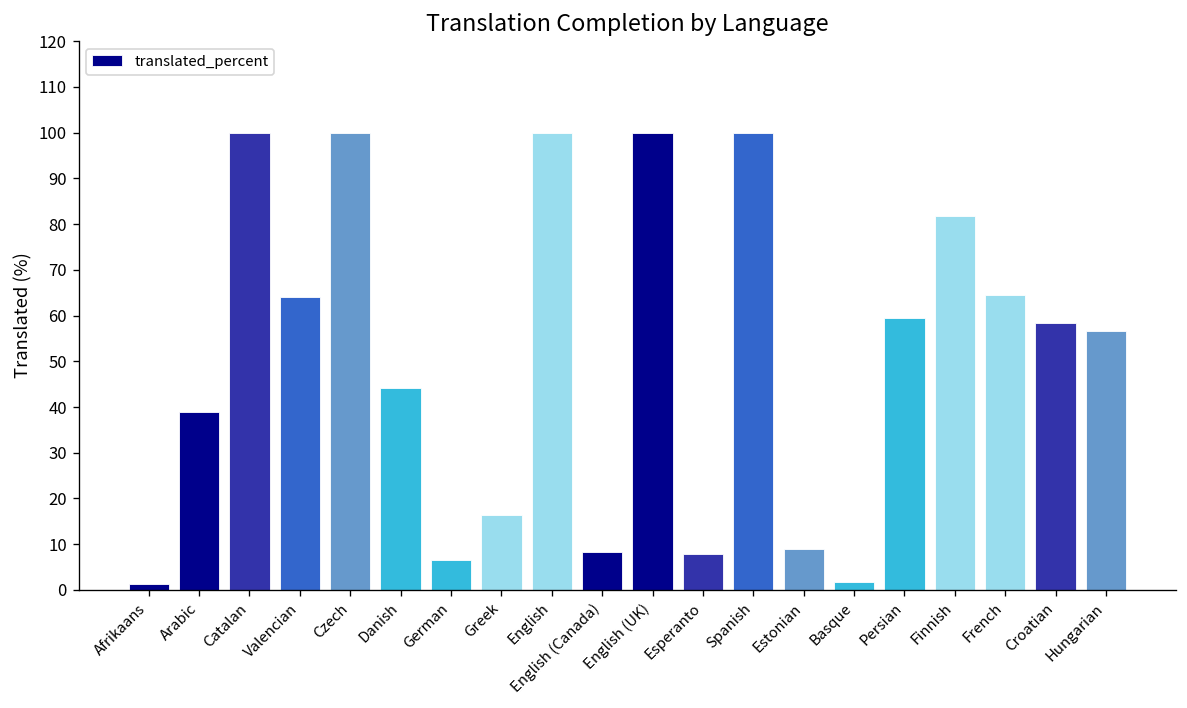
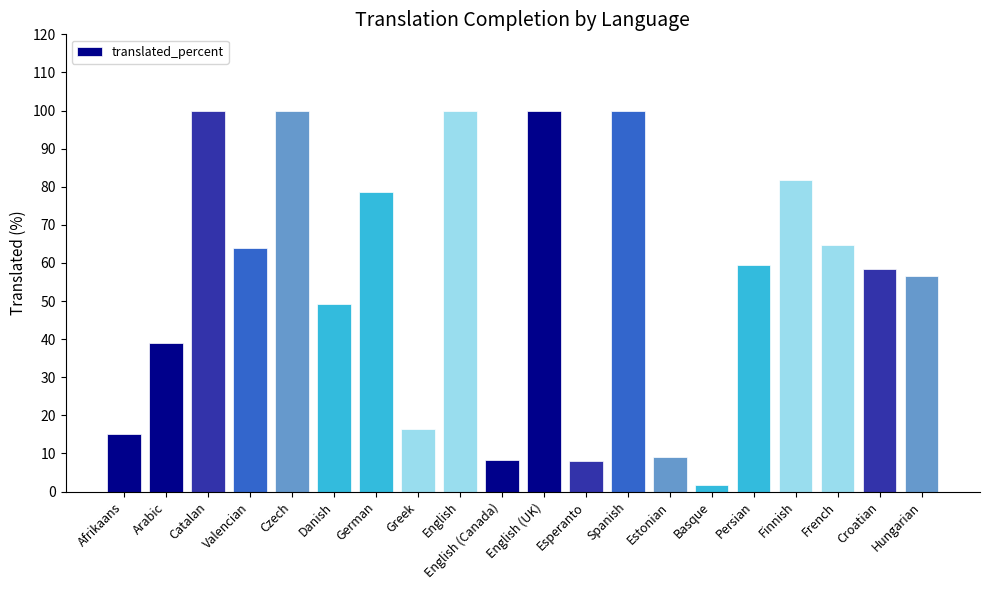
Afrikaans: 1 -> 15
Danish: 44 -> 49
German: 7 -> 79
